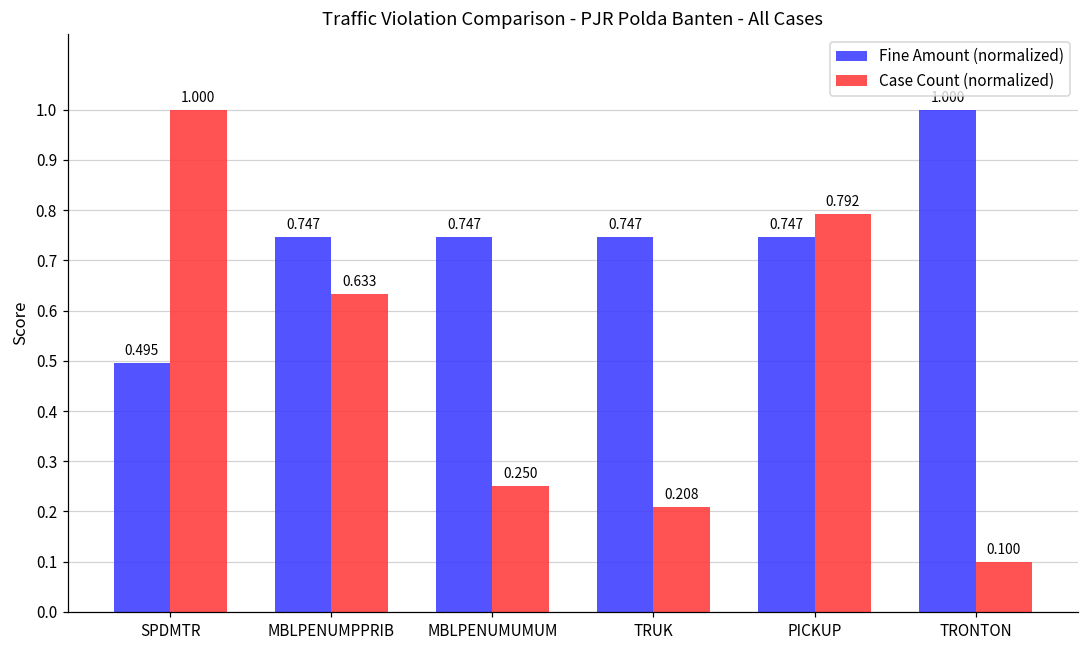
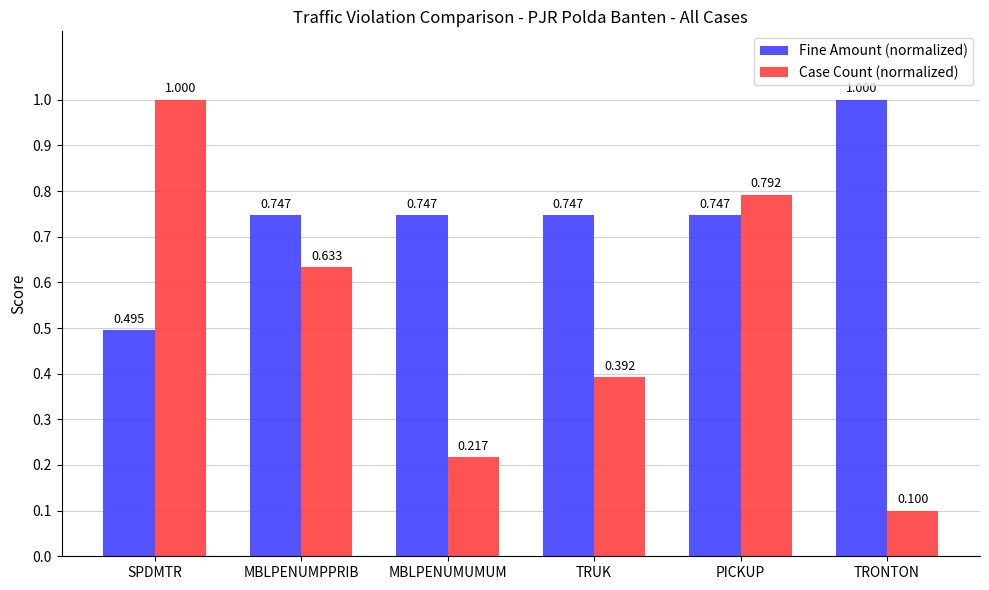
Case Count (normalized), MBLPENUMUMUM: 0.250 -> 0.217
Case Count (normalized), TRUK: 0.208 -> 0.392
